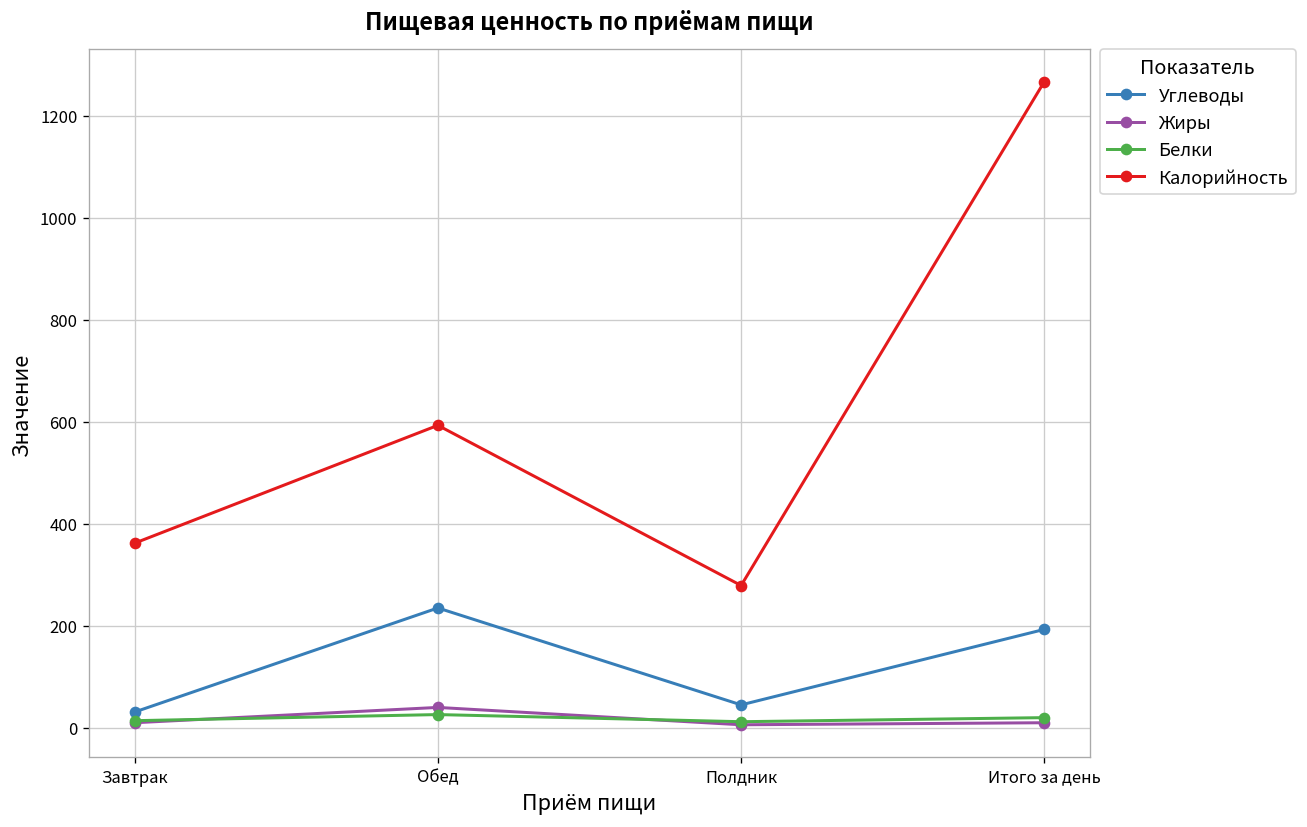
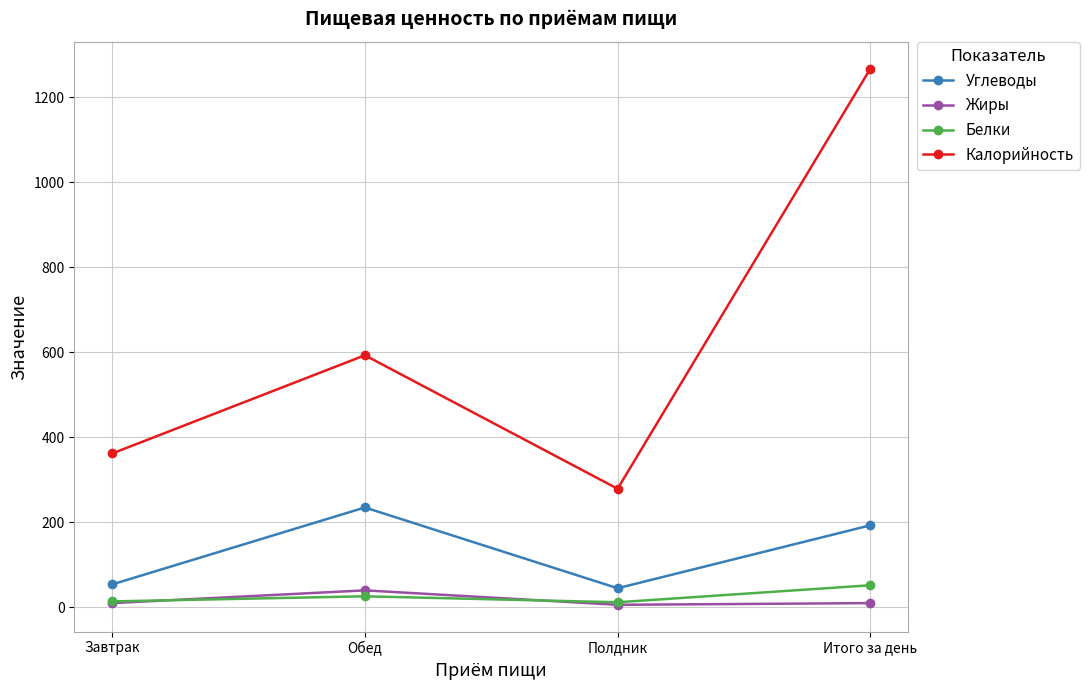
Углеводы, Завтрак: 30 -> 50
Белки, Итого за день: 20 -> 50
